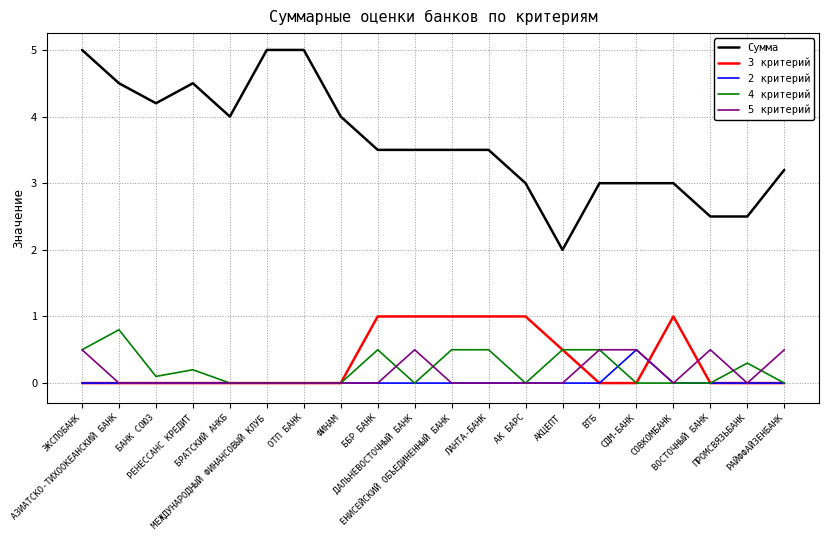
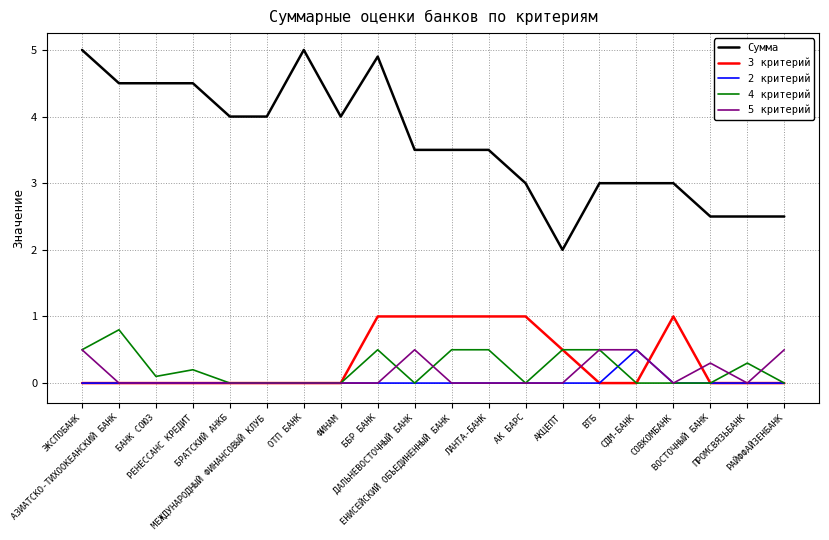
Сумма, БАНК СОЮЗ: 4.2 -> 4.5
Сумма, МЕЖДУНАРОДНЫЙ ФИНАНСОВЫЙ КЛУБ: 5 -> 4
Сумма, ББР БАНК: 3.5 -> 4.9
5 критерий, ВОСТОЧНЫЙ БАНК: 0.5 -> 0.3
Сумма, РАЙФФАЙЗЕНБАНК: 3.2 -> 2.5
